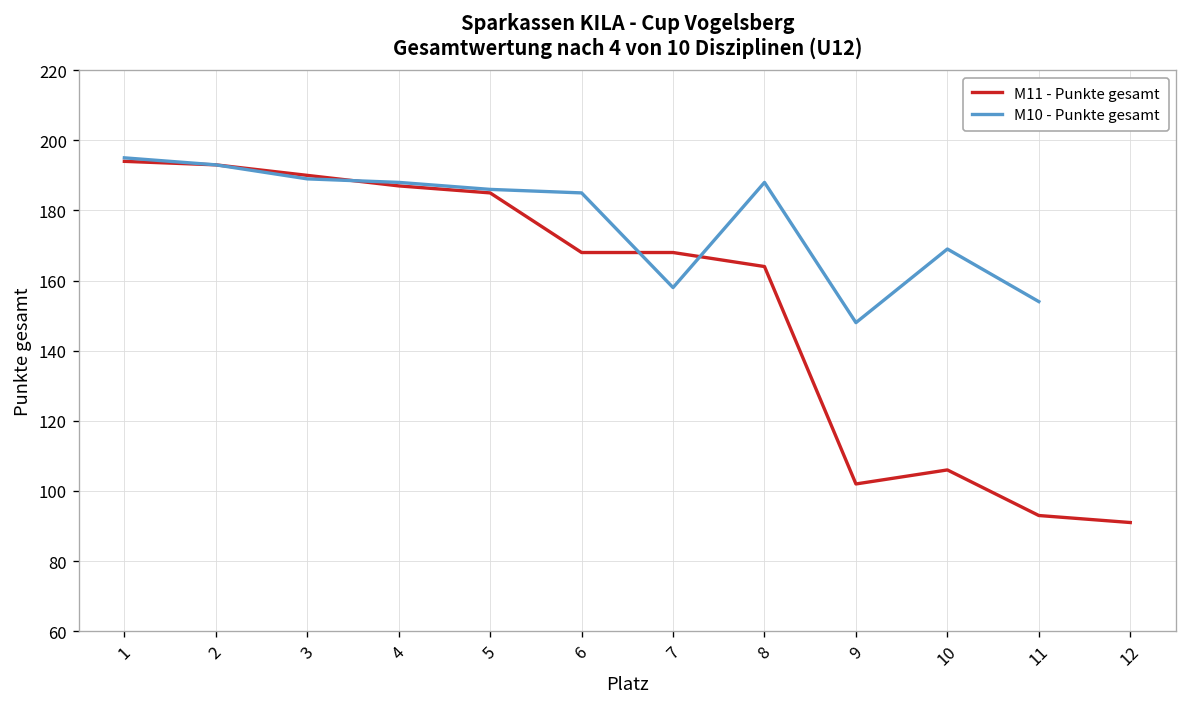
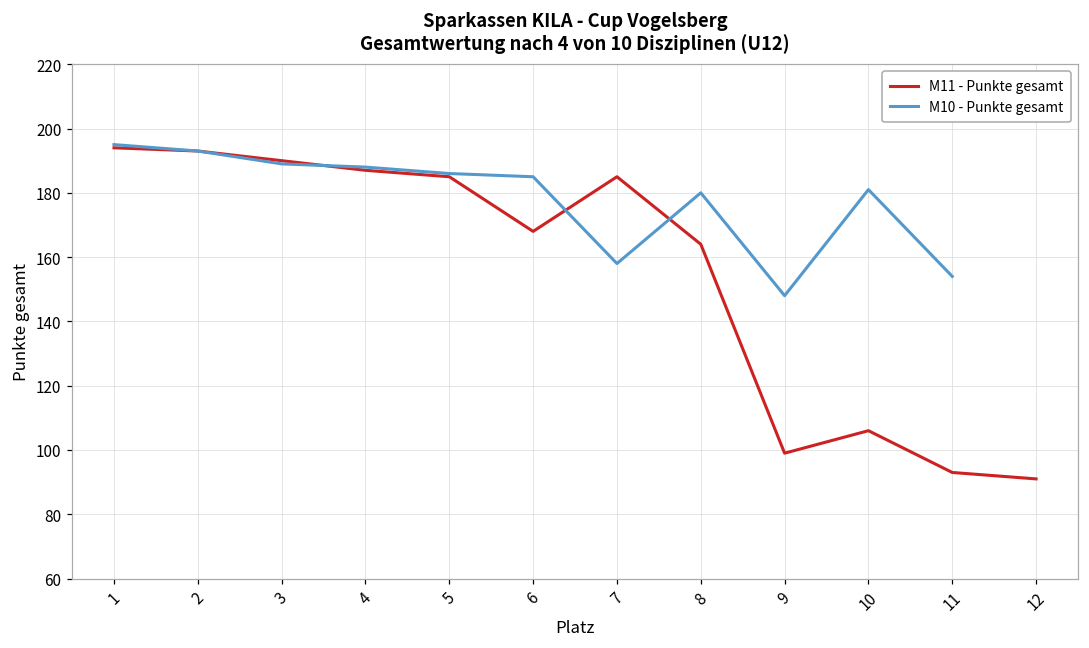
M11 - Punkte gesamt, 7: 168 -> 185
M10 - Punkte gesamt, 8: 188 -> 180
M11 - Punkte gesamt, 9: 102 -> 99
M10 - Punkte gesamt, 10: 169 -> 181
